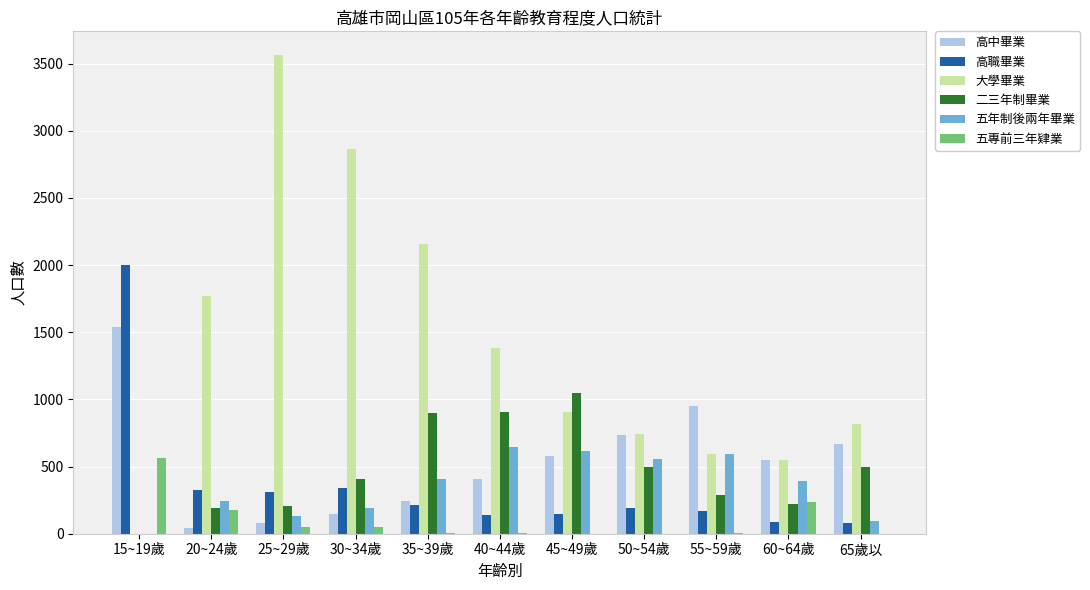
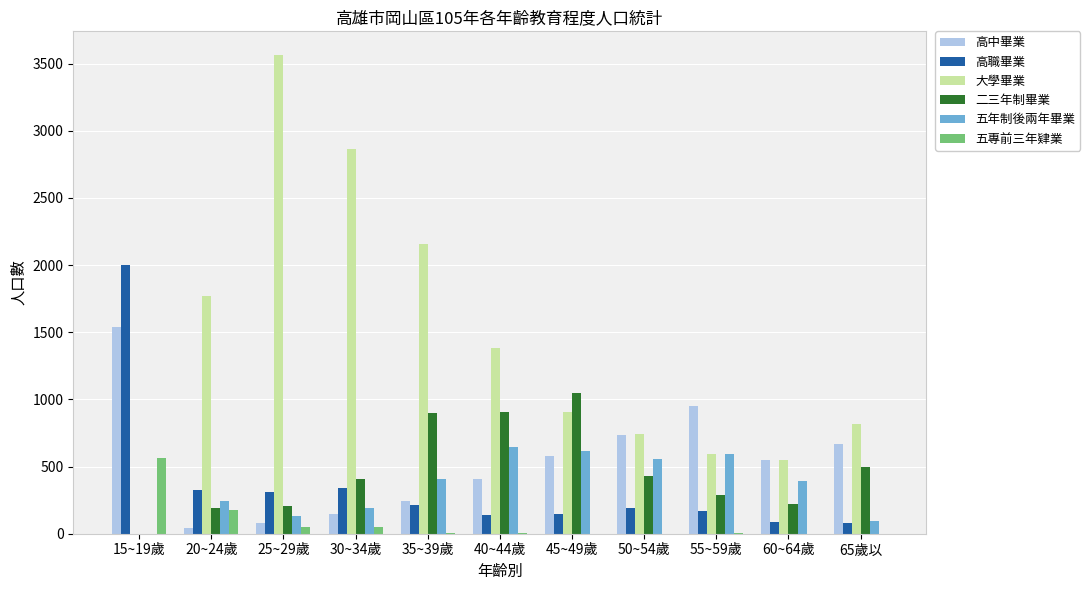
二三年制畢業, 50~54歲: 500 -> 430
五專前三年肄業, 60~64歲: 240 -> 0
